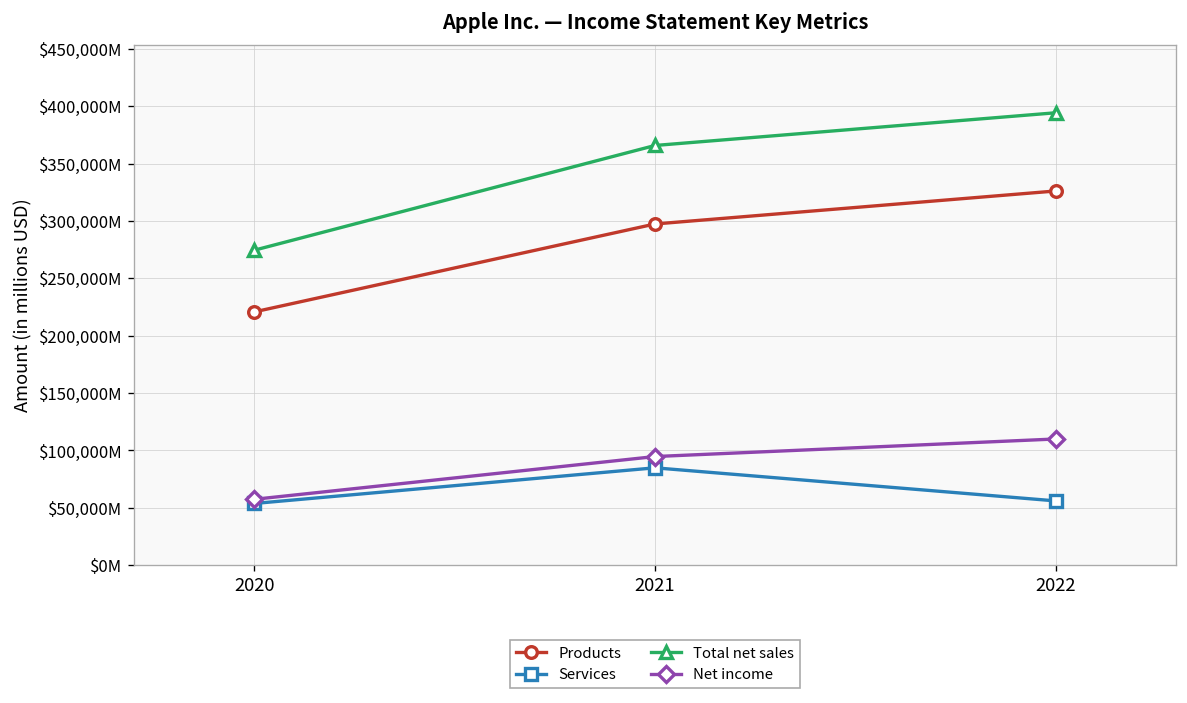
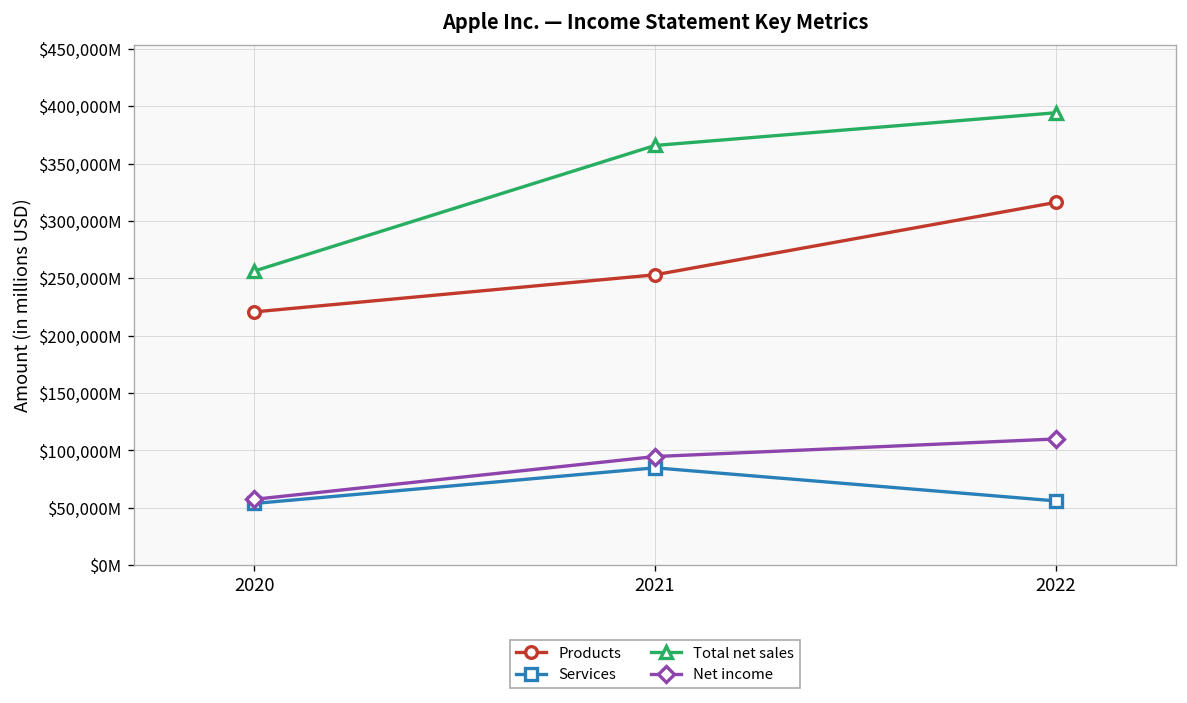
Total net sales, 2020: $270,000,000,000 -> $260,000,000,000
Products, 2021: $300,000,000,000 -> $250,000,000,000
Products, 2022: $330,000,000,000 -> $320,000,000,000
